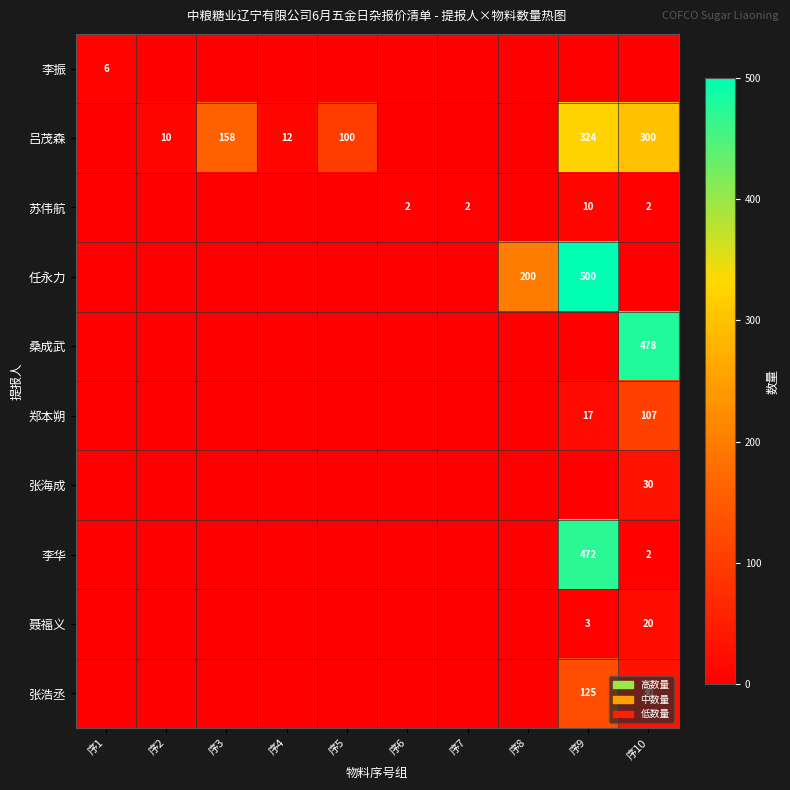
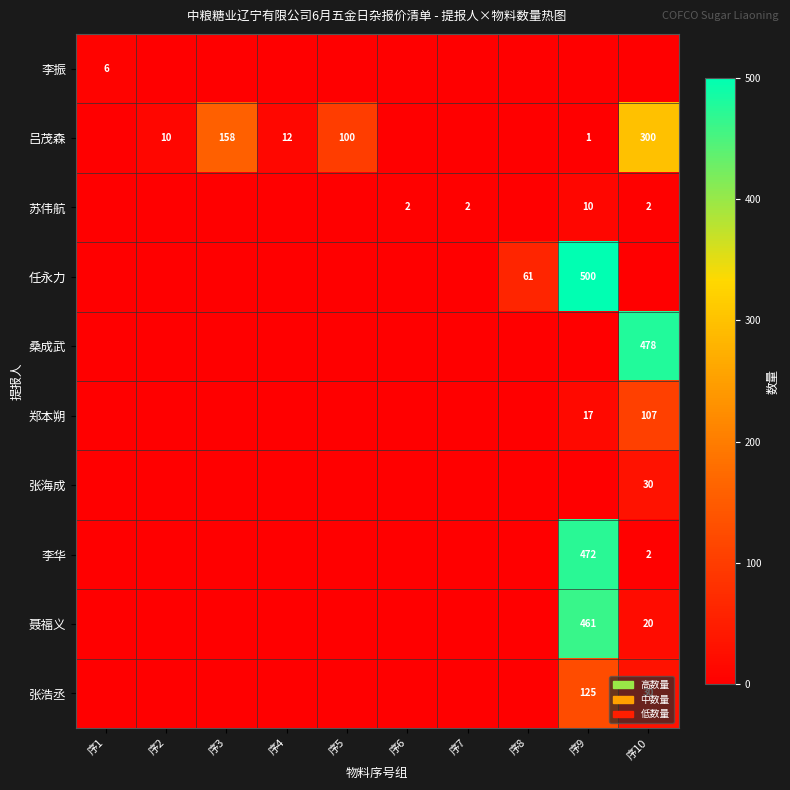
吕茂森, 序9: 324 -> 1
任永力, 序8: 200 -> 61
聂福义, 序9: 3 -> 461
